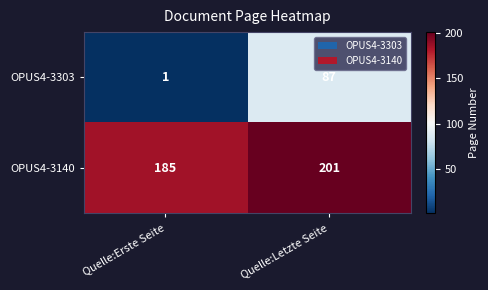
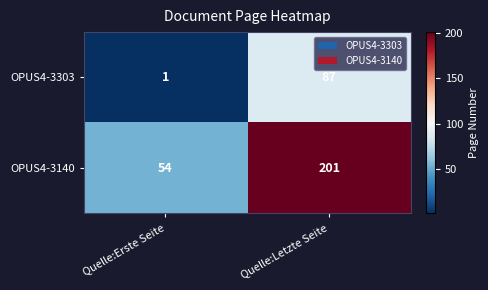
OPUS4-3140, Quelle:Erste Seite: 185 -> 54
